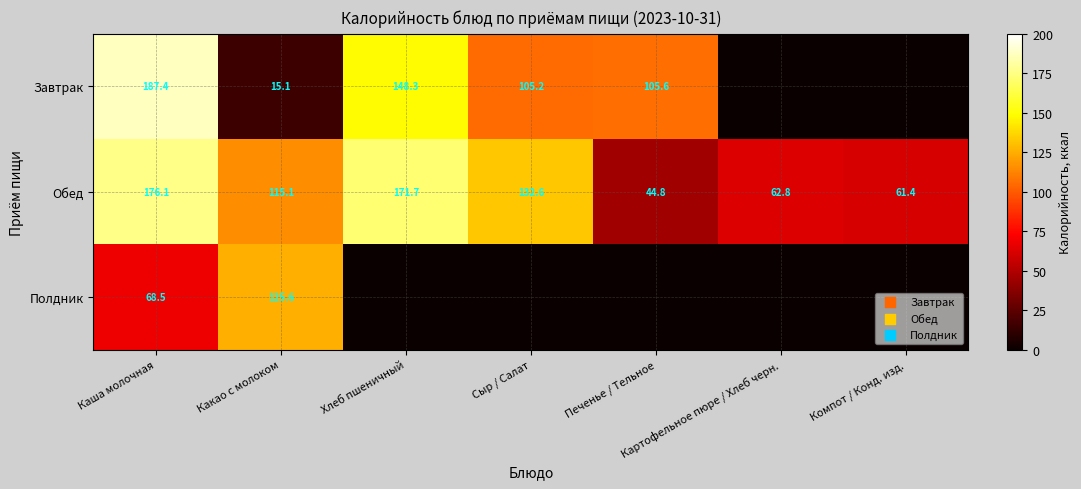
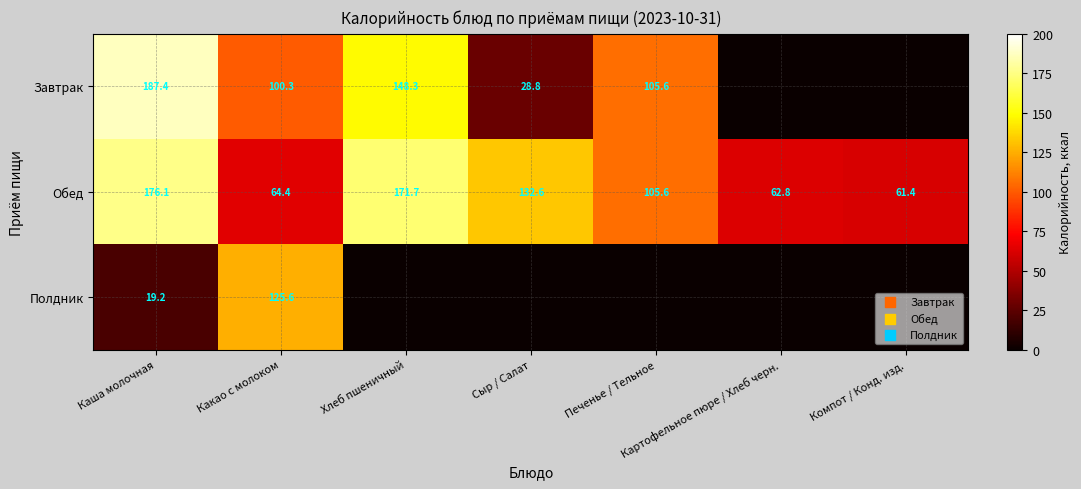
Завтрак, Какао с молоком: 15.1 -> 100.3
Завтрак, Сыр / Салат: 105.2 -> 28.8
Обед, Какао с молоком: 115.1 -> 64.4
Обед, Печенье / Тельное: 44.8 -> 105.6
Полдник, Каша молочная: 68.5 -> 19.2
